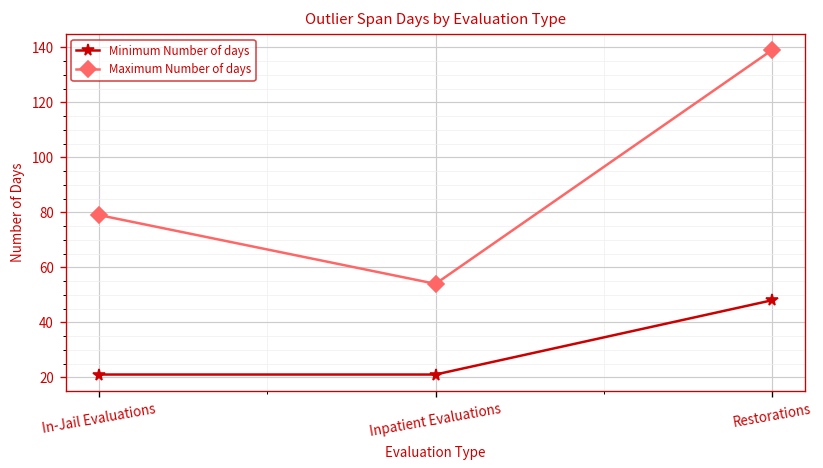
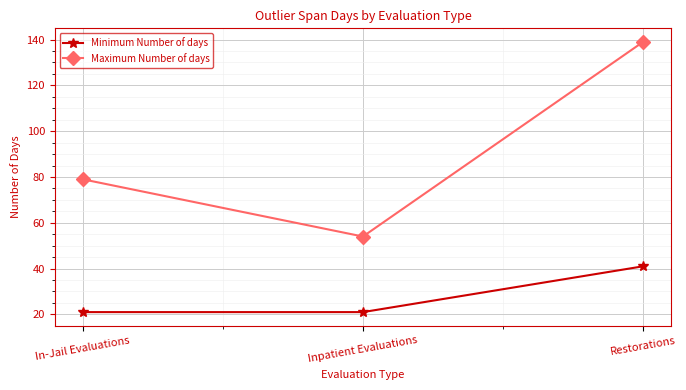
Minimum Number of days, Restorations: 48 -> 41
